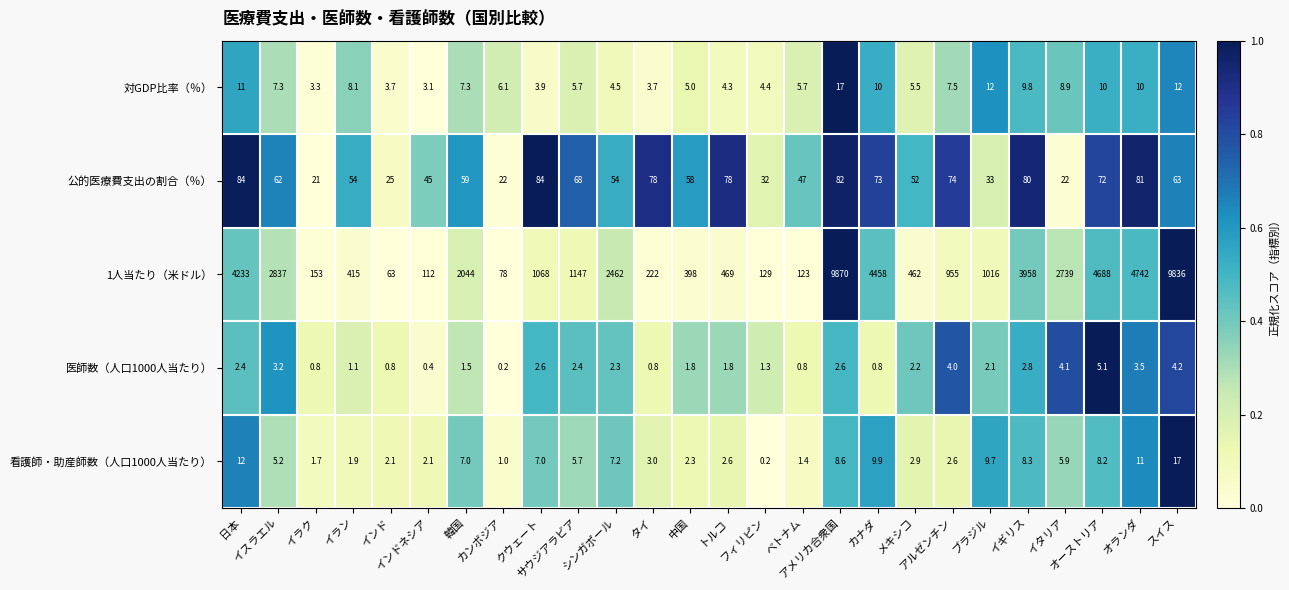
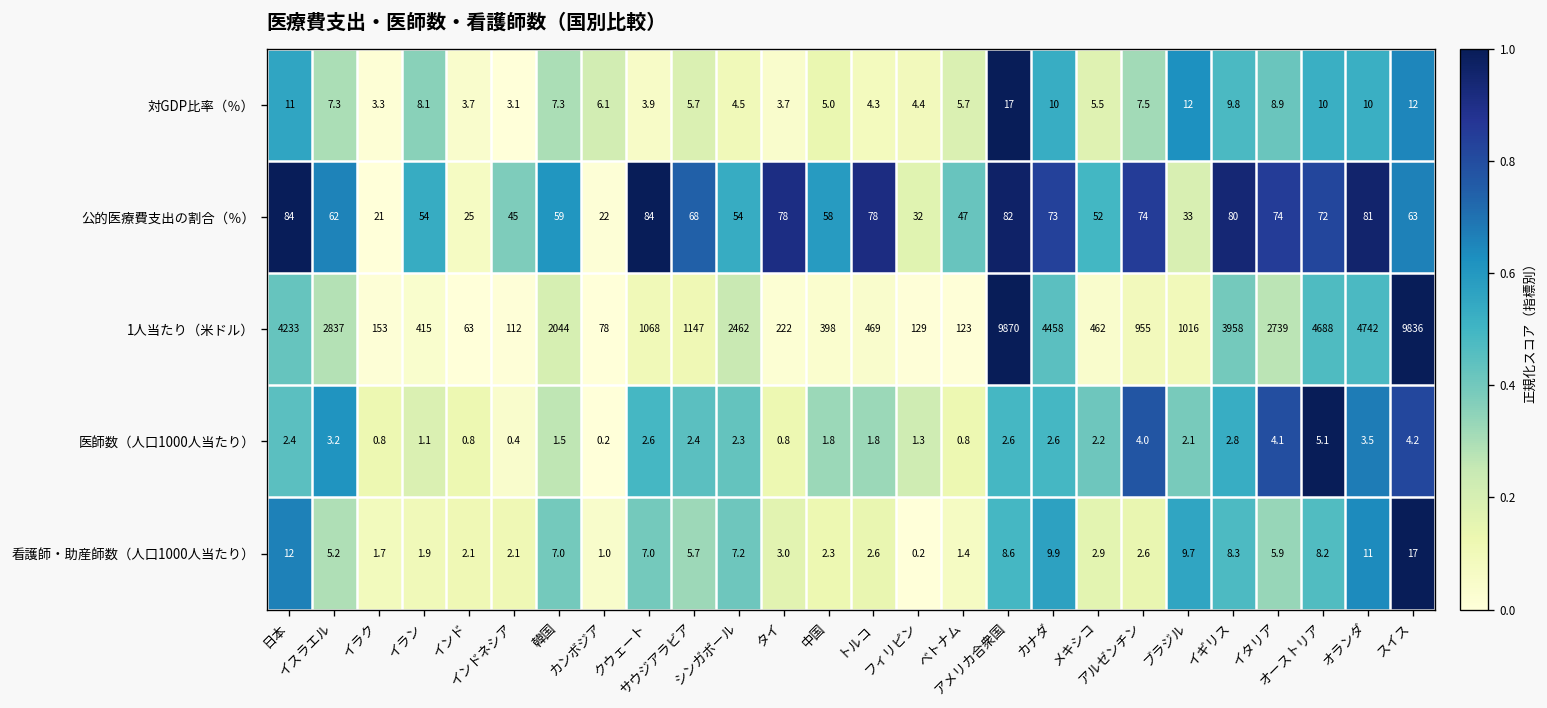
公的医療費支出の割合（％）, イタリア: 22 -> 74
医師数（人口1000人当たり）, カナダ: 0.8 -> 2.6
